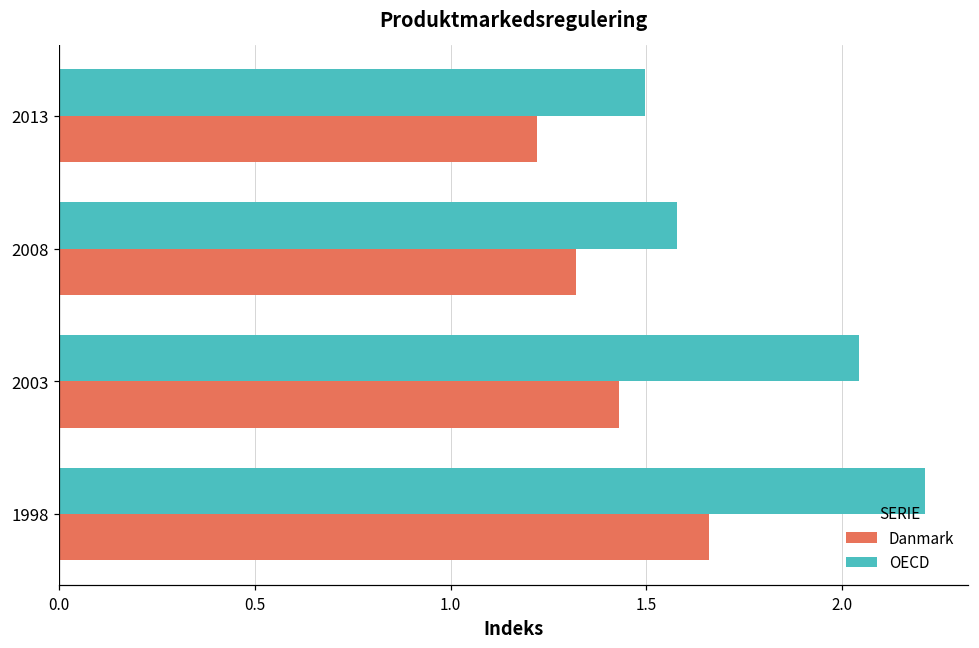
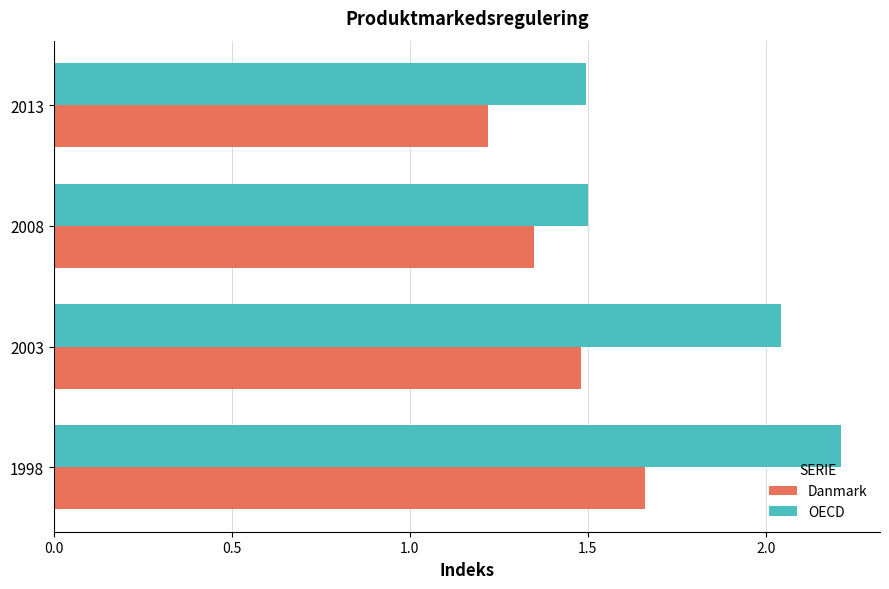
OECD, 2008: 1.58 -> 1.50
Danmark, 2008: 1.32 -> 1.35
Danmark, 2003: 1.43 -> 1.48
